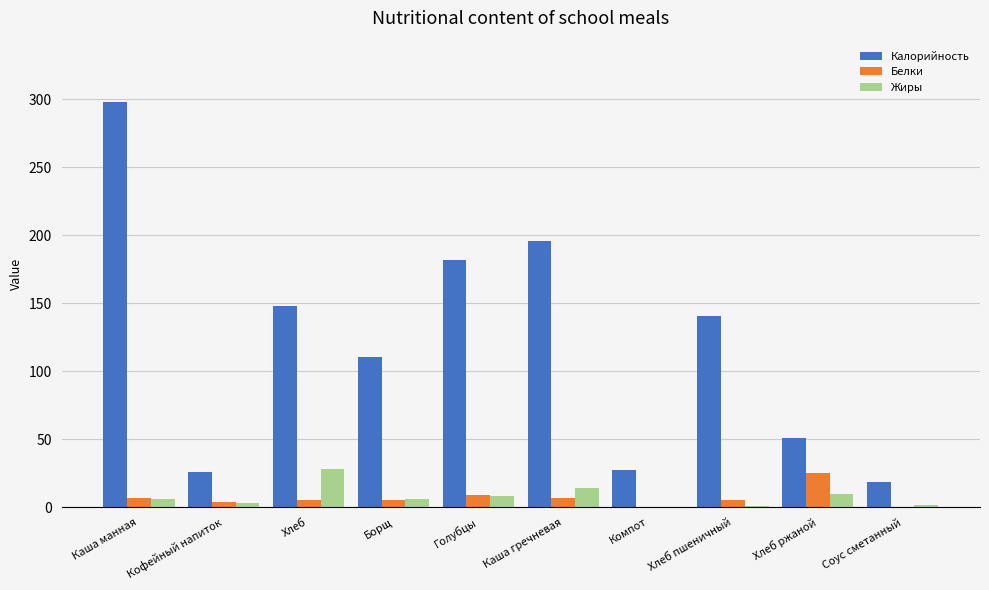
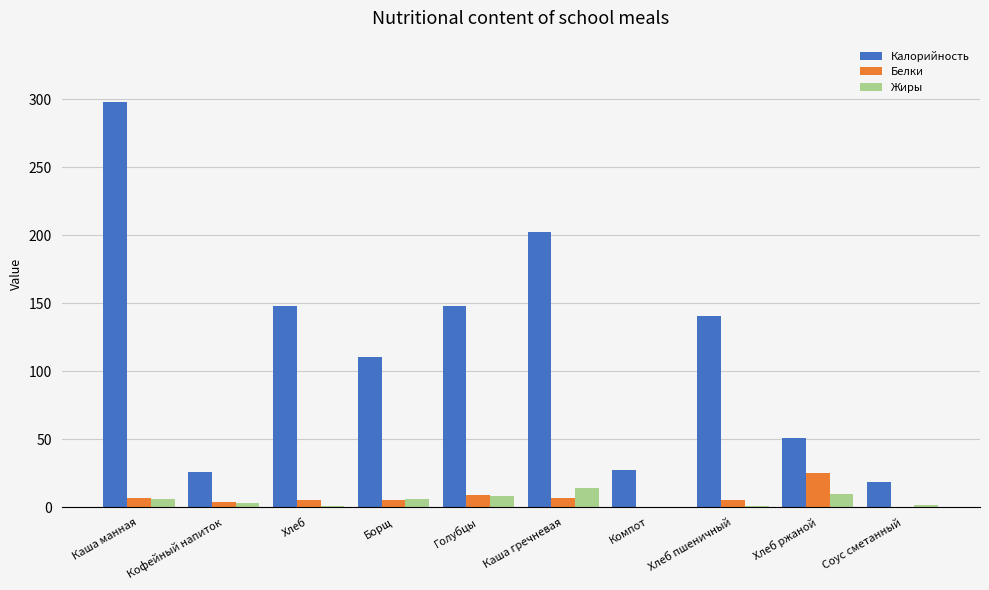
Жиры, Хлеб: 28 -> 1
Калорийность, Голубцы: 182 -> 148
Калорийность, Каша гречневая: 196 -> 203
